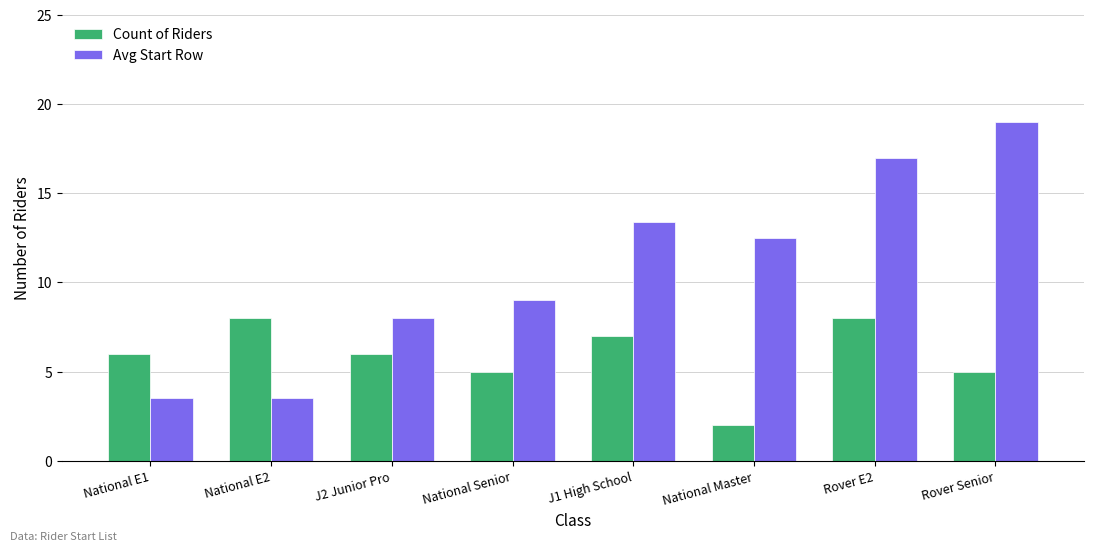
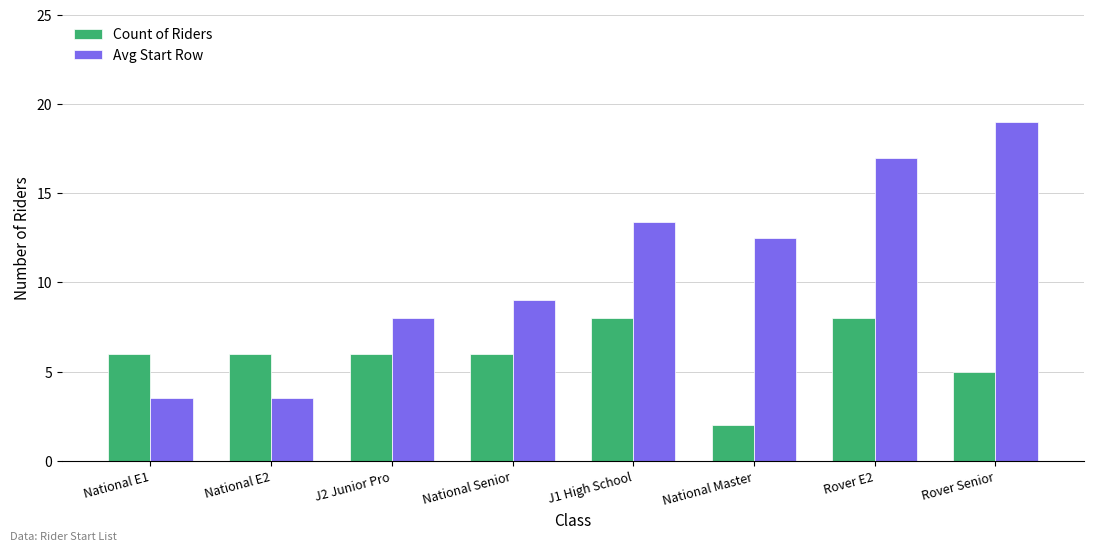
Count of Riders, National E2: 8 -> 6
Count of Riders, National Senior: 5 -> 6
Count of Riders, J1 High School: 7 -> 8
